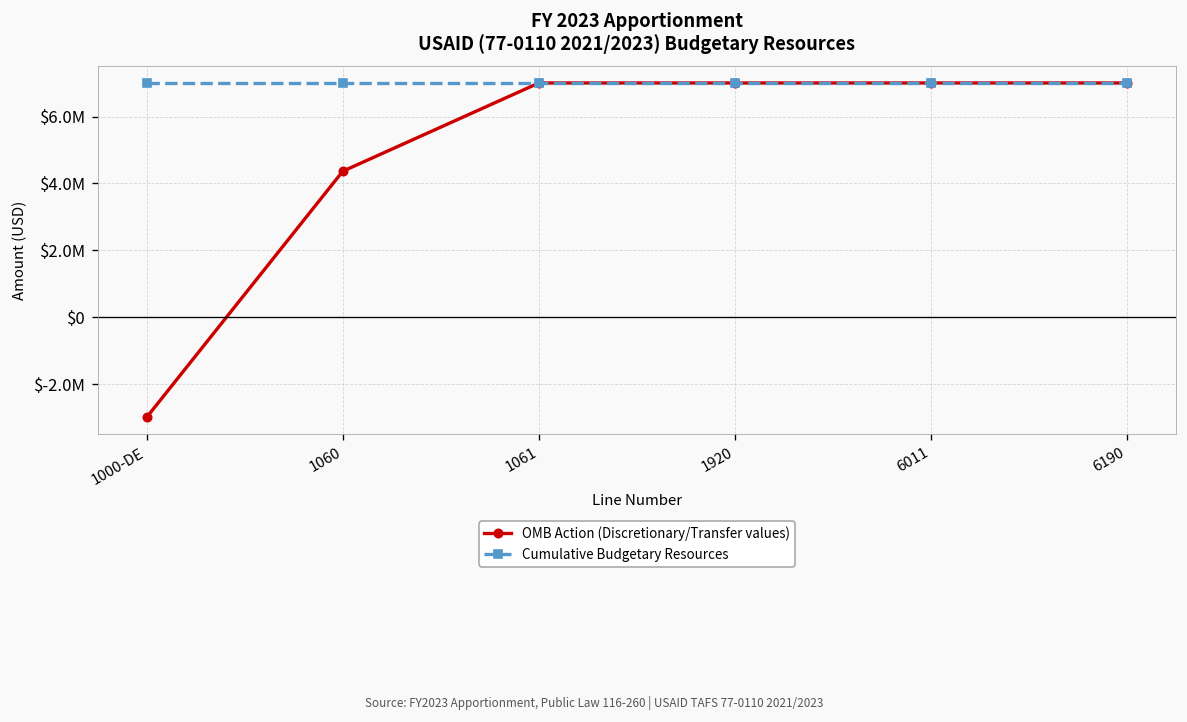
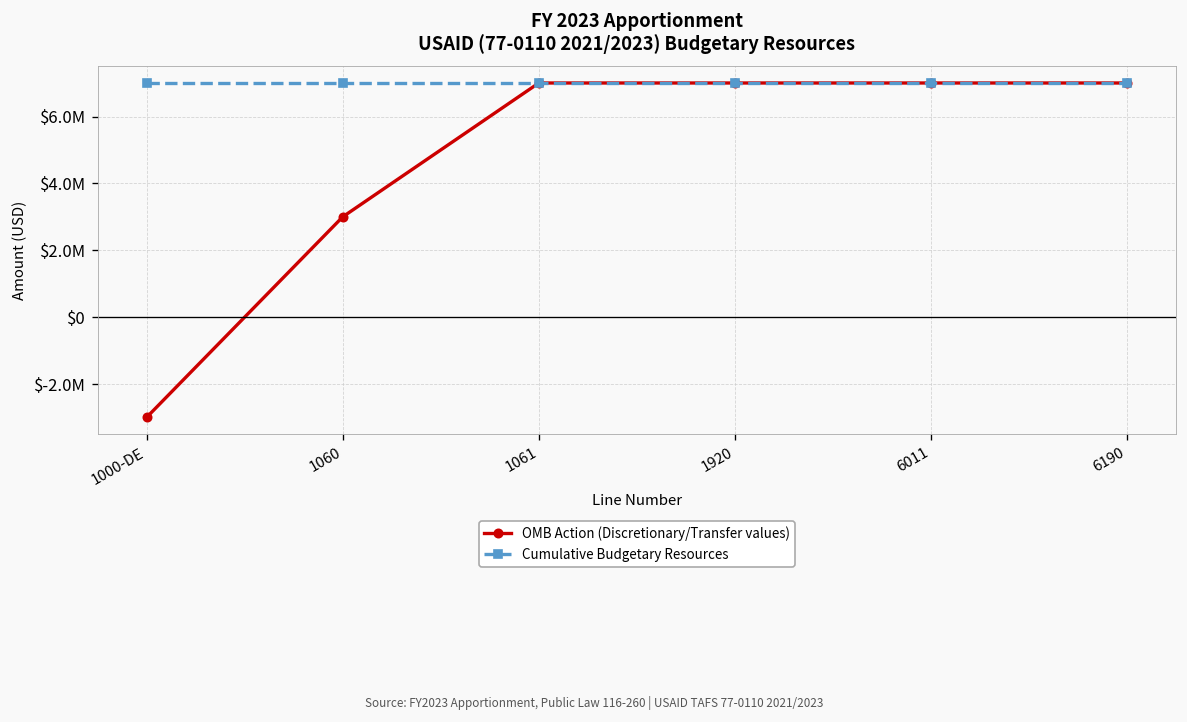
OMB Action (Discretionary/Transfer values), 1060: $4400000 -> $3000000
